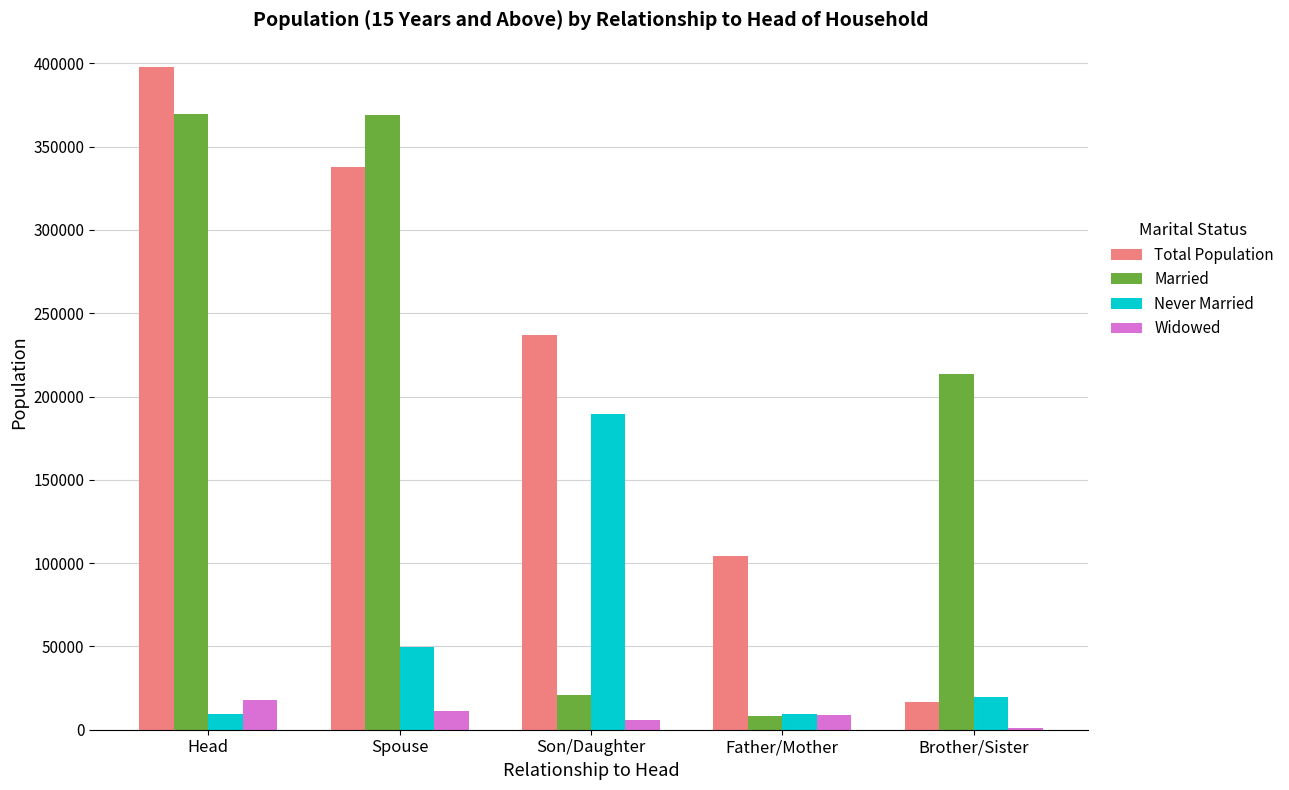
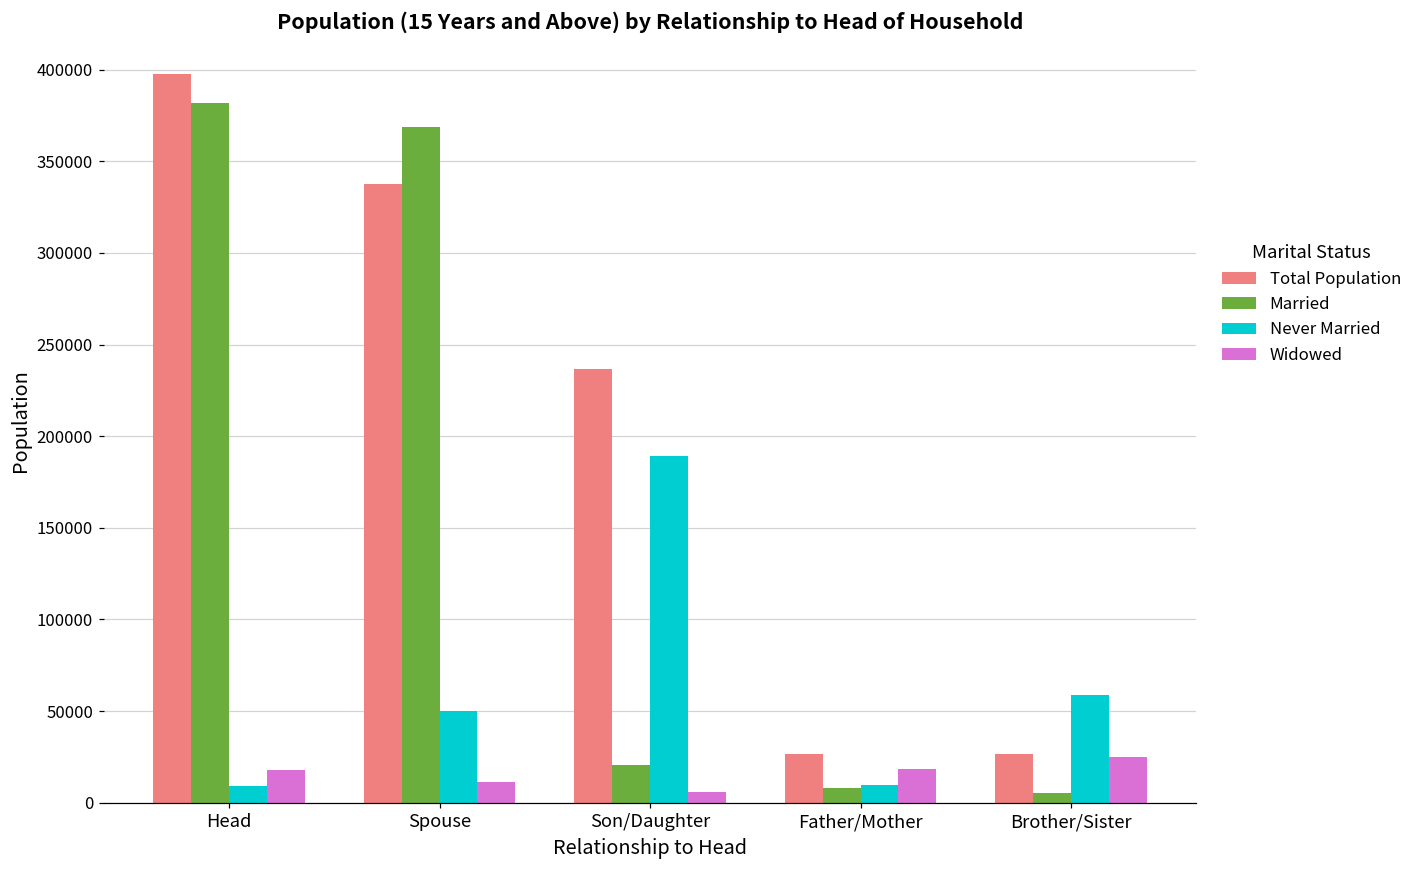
Married, Head: 370000 -> 382000
Total Population, Father/Mother: 104000 -> 27000
Widowed, Father/Mother: 9000 -> 18000
Total Population, Brother/Sister: 17000 -> 27000
Married, Brother/Sister: 214000 -> 5000
Never Married, Brother/Sister: 20000 -> 59000
Widowed, Brother/Sister: 1000 -> 25000
